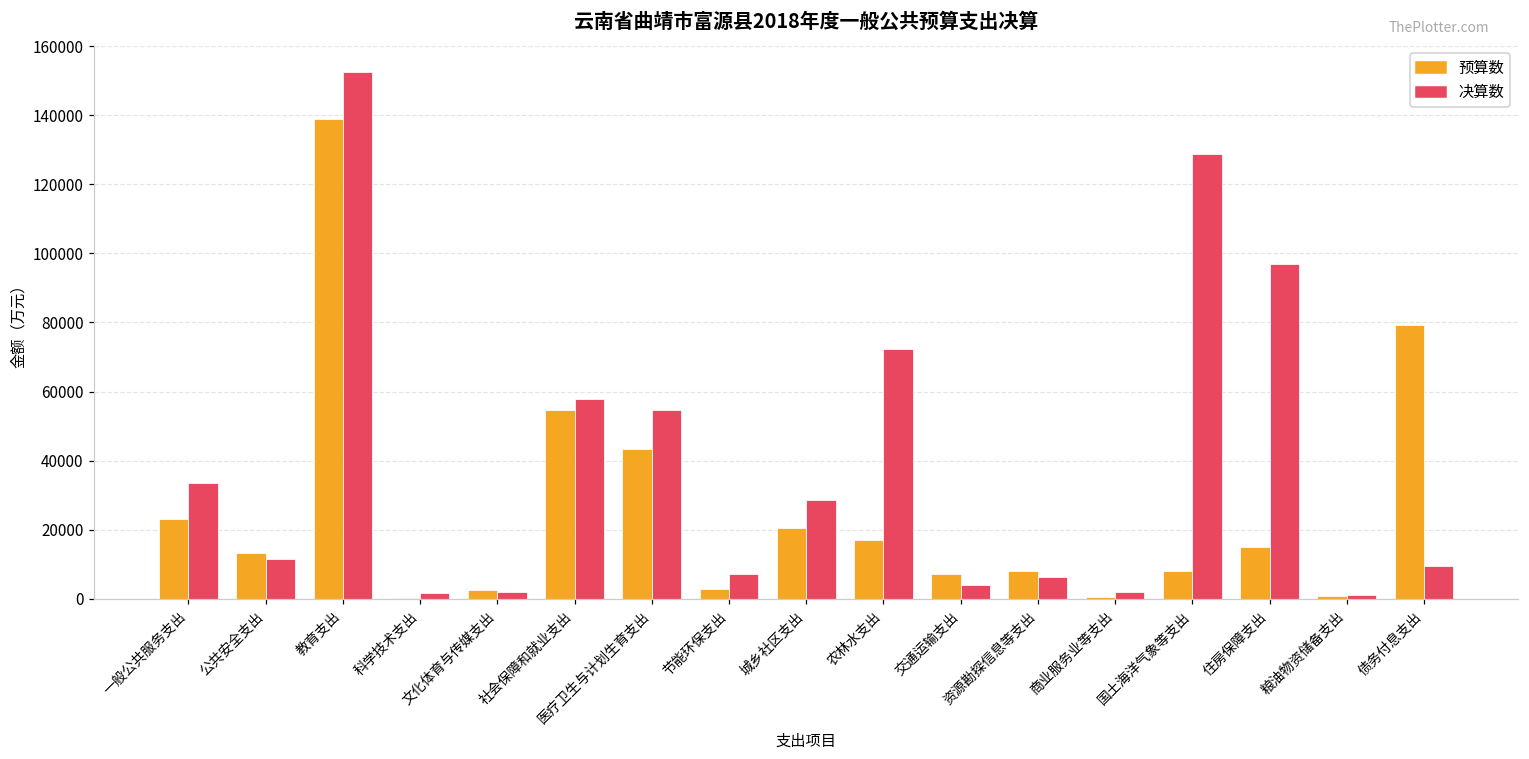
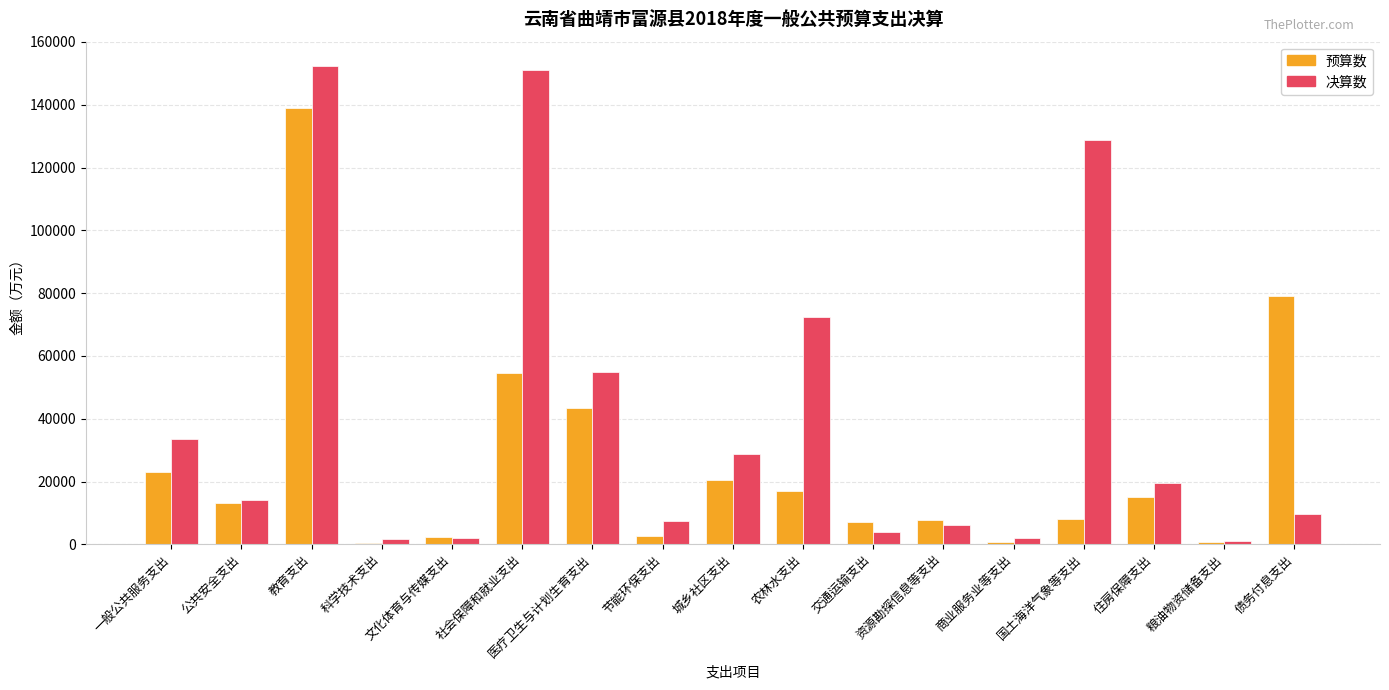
决算数, 公共安全支出: 11000 -> 14000
决算数, 社会保障和就业支出: 58000 -> 151000
决算数, 住房保障支出: 97000 -> 20000
